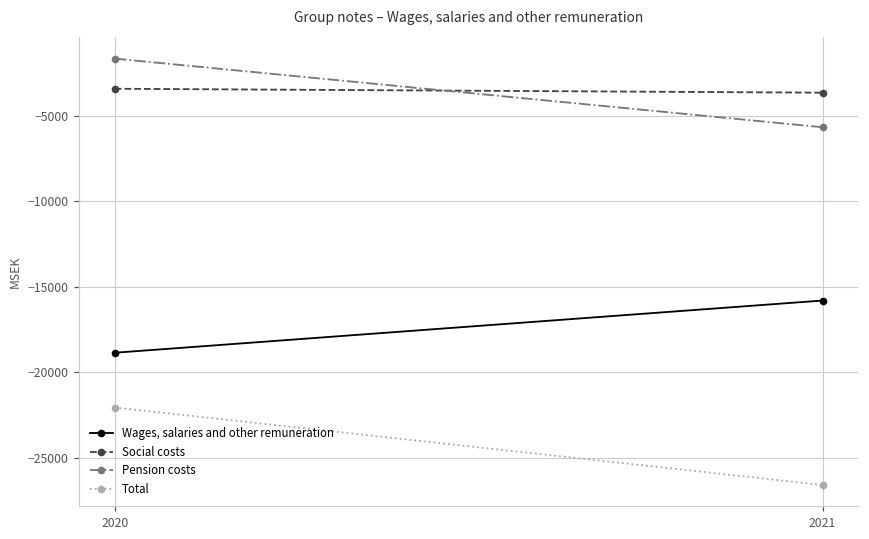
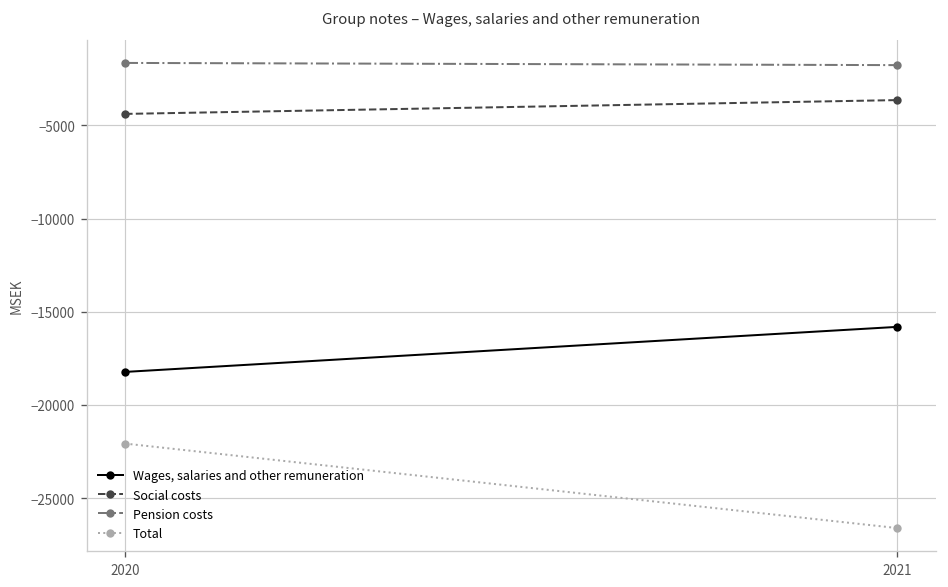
Wages, salaries and other remuneration, 2020: -18900 -> -18200
Social costs, 2020: -3400 -> -4400
Pension costs, 2021: -5700 -> -1800
